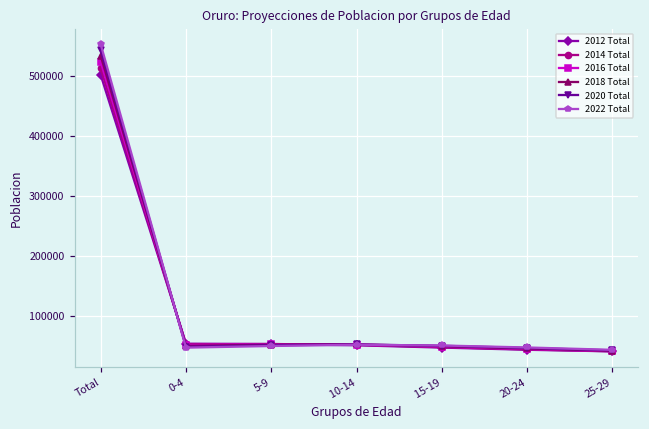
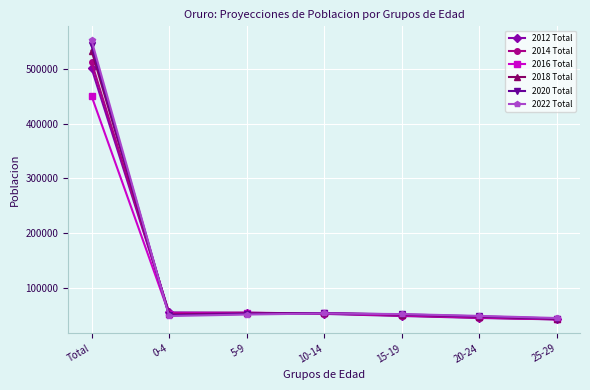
2016 Total, Total: 520000 -> 450000
